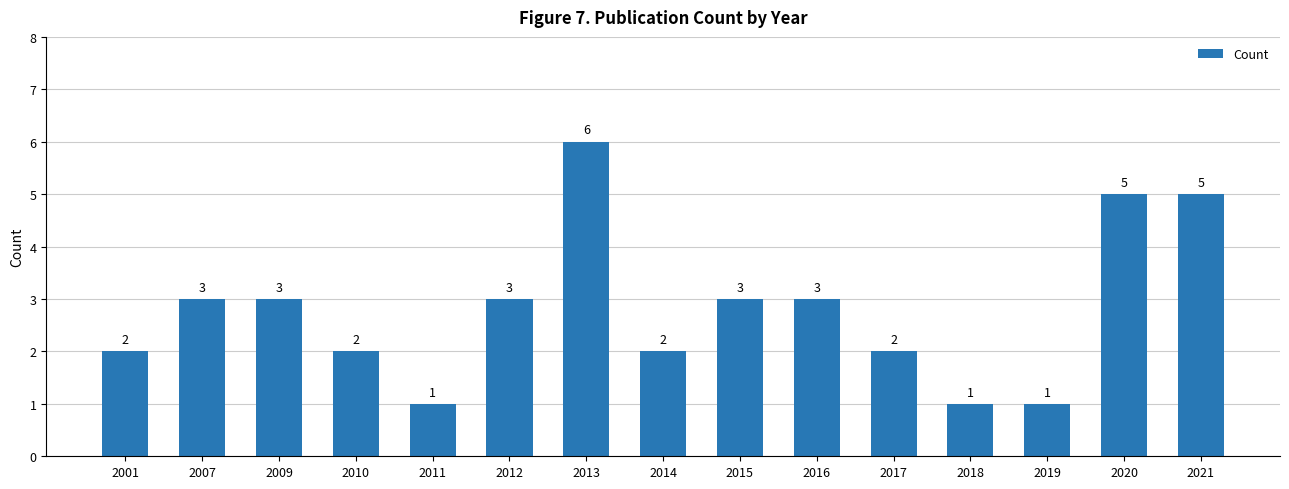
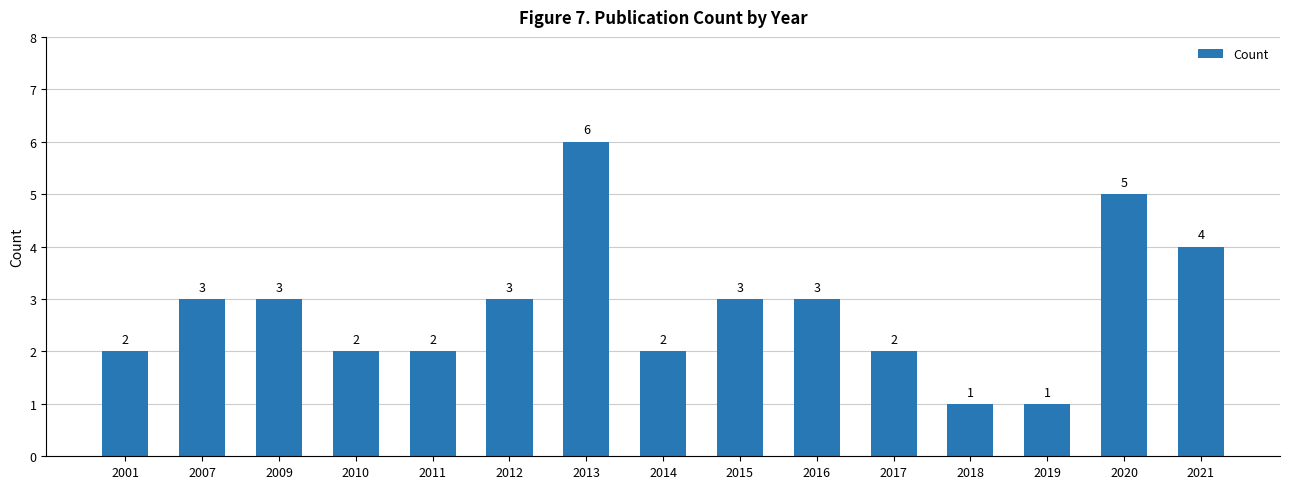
2011: 1 -> 2
2021: 5 -> 4
